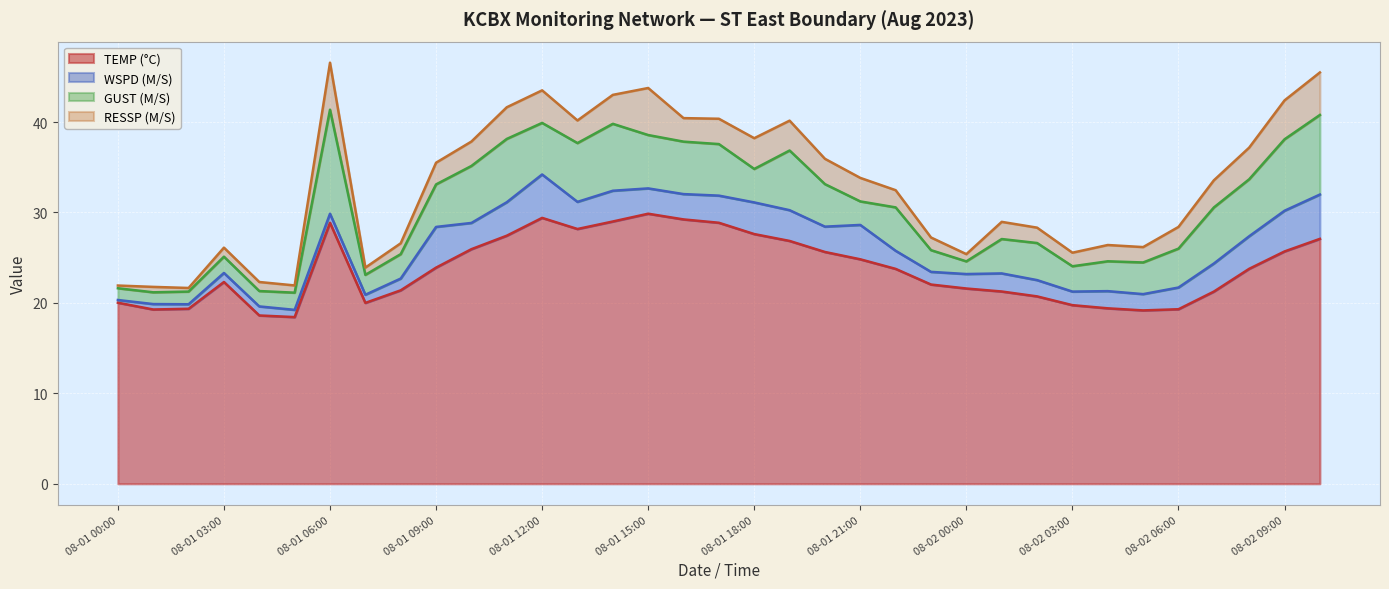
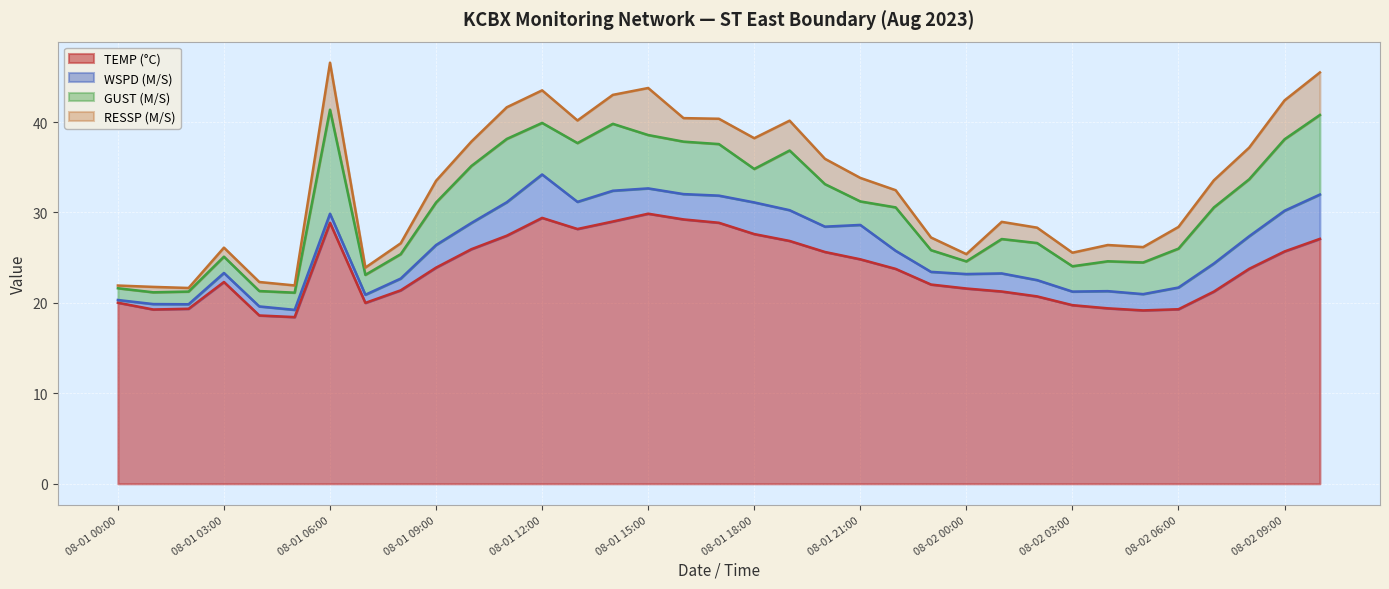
WSPD (M/S), 08-01 09:00: 5 -> 3
